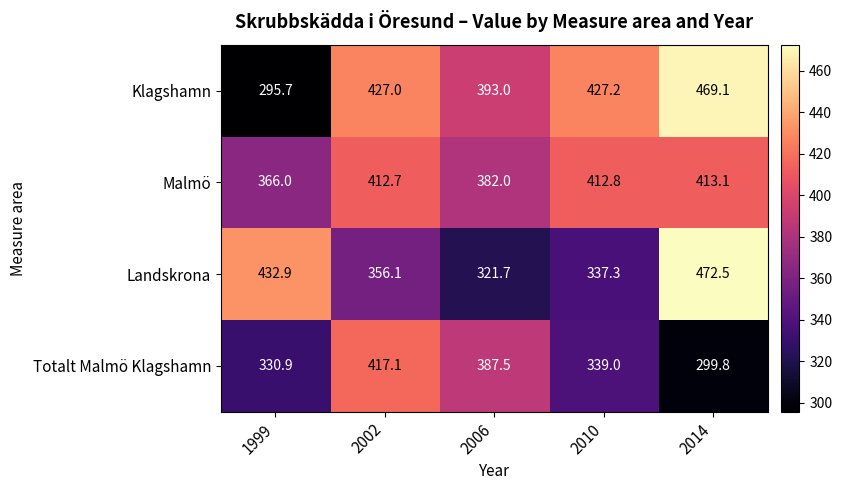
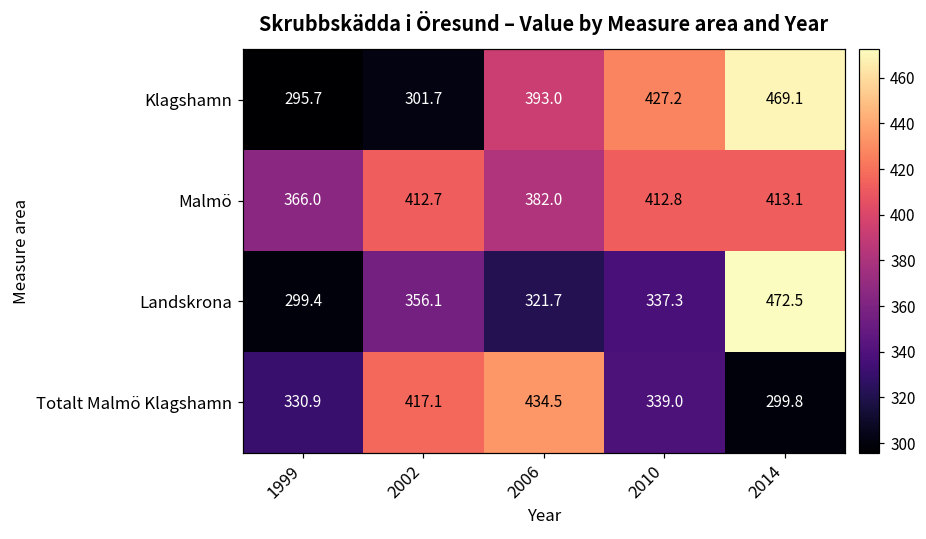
Klagshamn, 2002: 427.0 -> 301.7
Landskrona, 1999: 432.9 -> 299.4
Totalt Malmö Klagshamn, 2006: 387.5 -> 434.5
